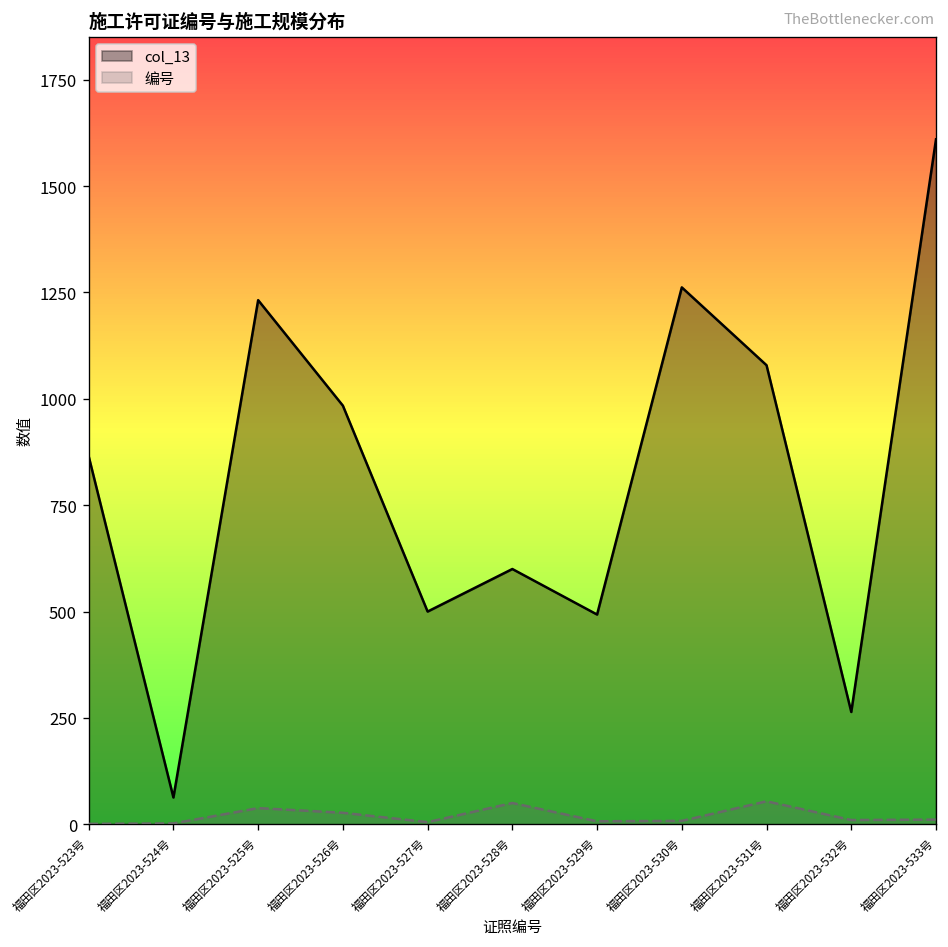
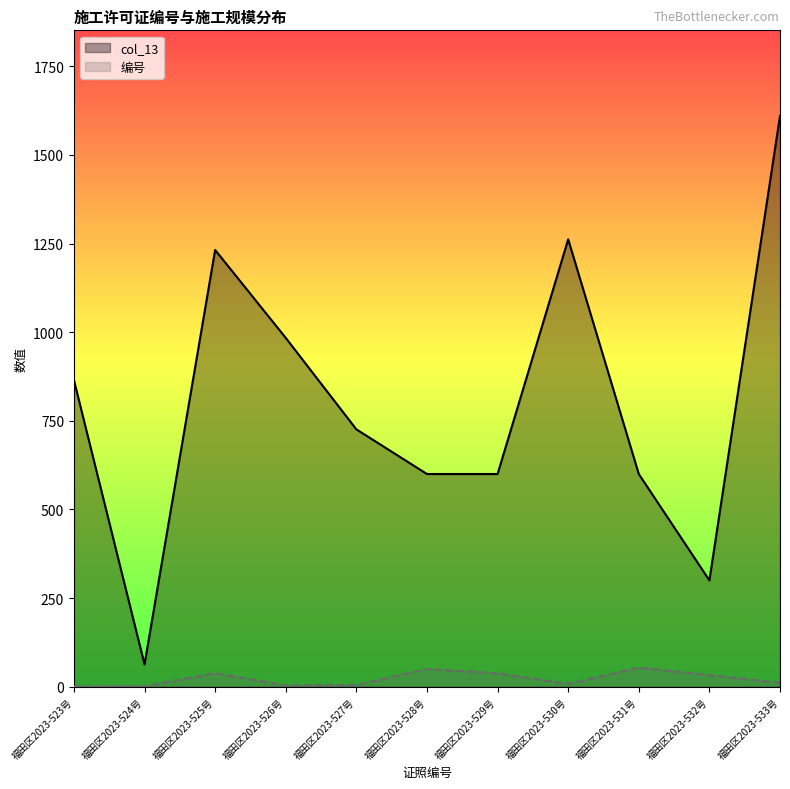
编号, 福田区2023-526号: 30 -> 0
col_13, 福田区2023-527号: 500 -> 730
col_13, 福田区2023-529号: 490 -> 600
编号, 福田区2023-529号: 10 -> 40
col_13, 福田区2023-531号: 1080 -> 600
col_13, 福田区2023-532号: 260 -> 300
编号, 福田区2023-532号: 10 -> 30
